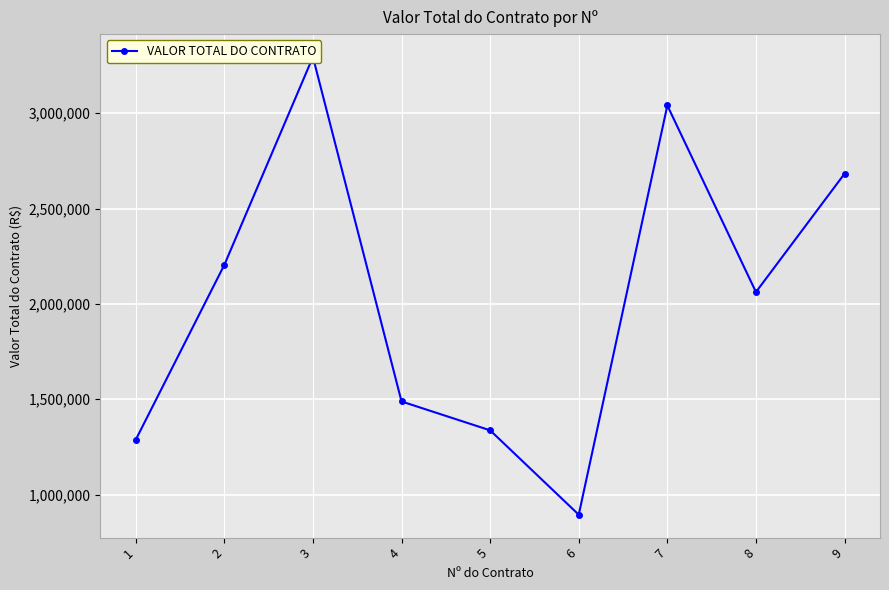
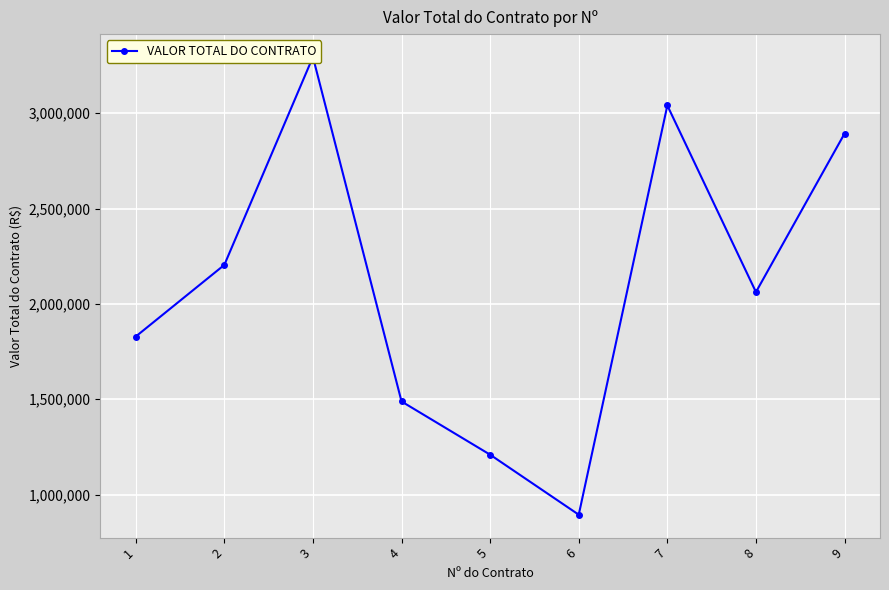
1: 1,290,000 -> 1,830,000
5: 1,340,000 -> 1,210,000
9: 2,680,000 -> 2,890,000
